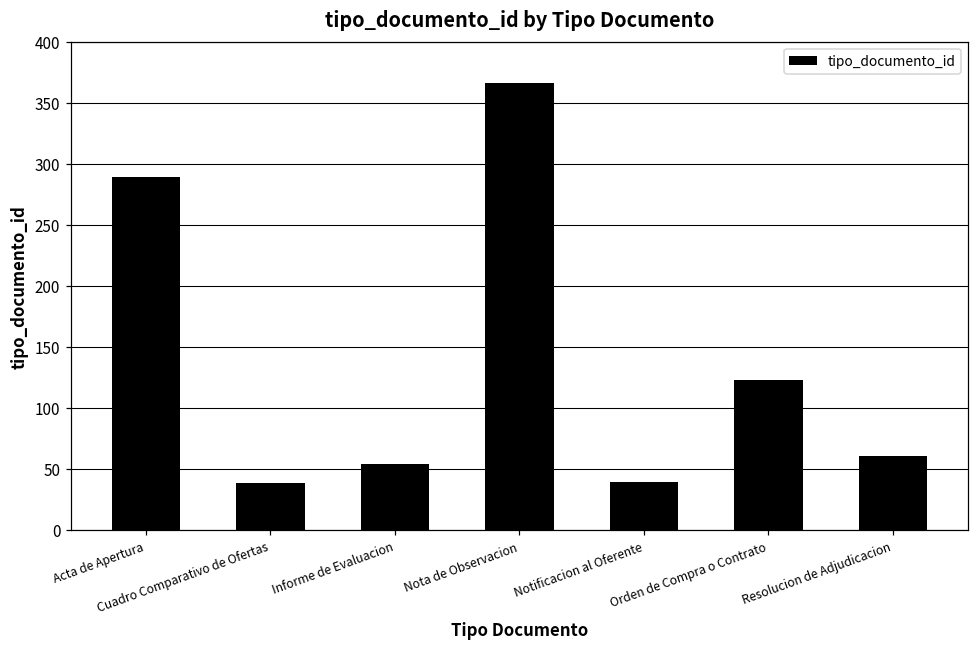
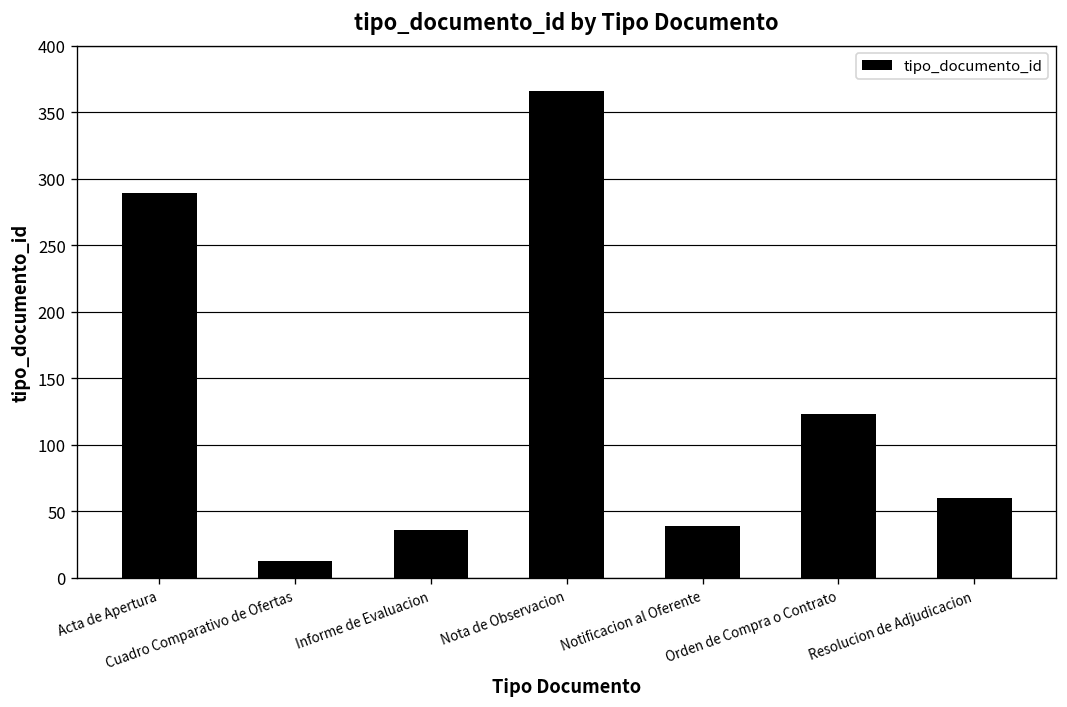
Cuadro Comparativo de Ofertas: 38 -> 13
Informe de Evaluacion: 54 -> 36
